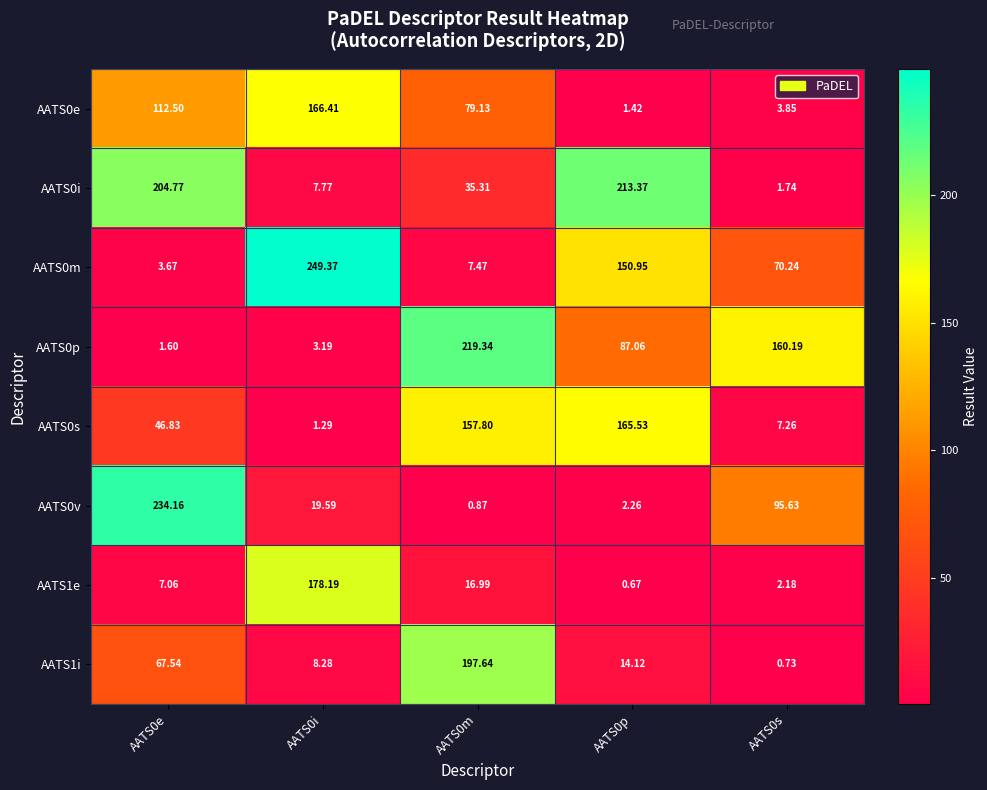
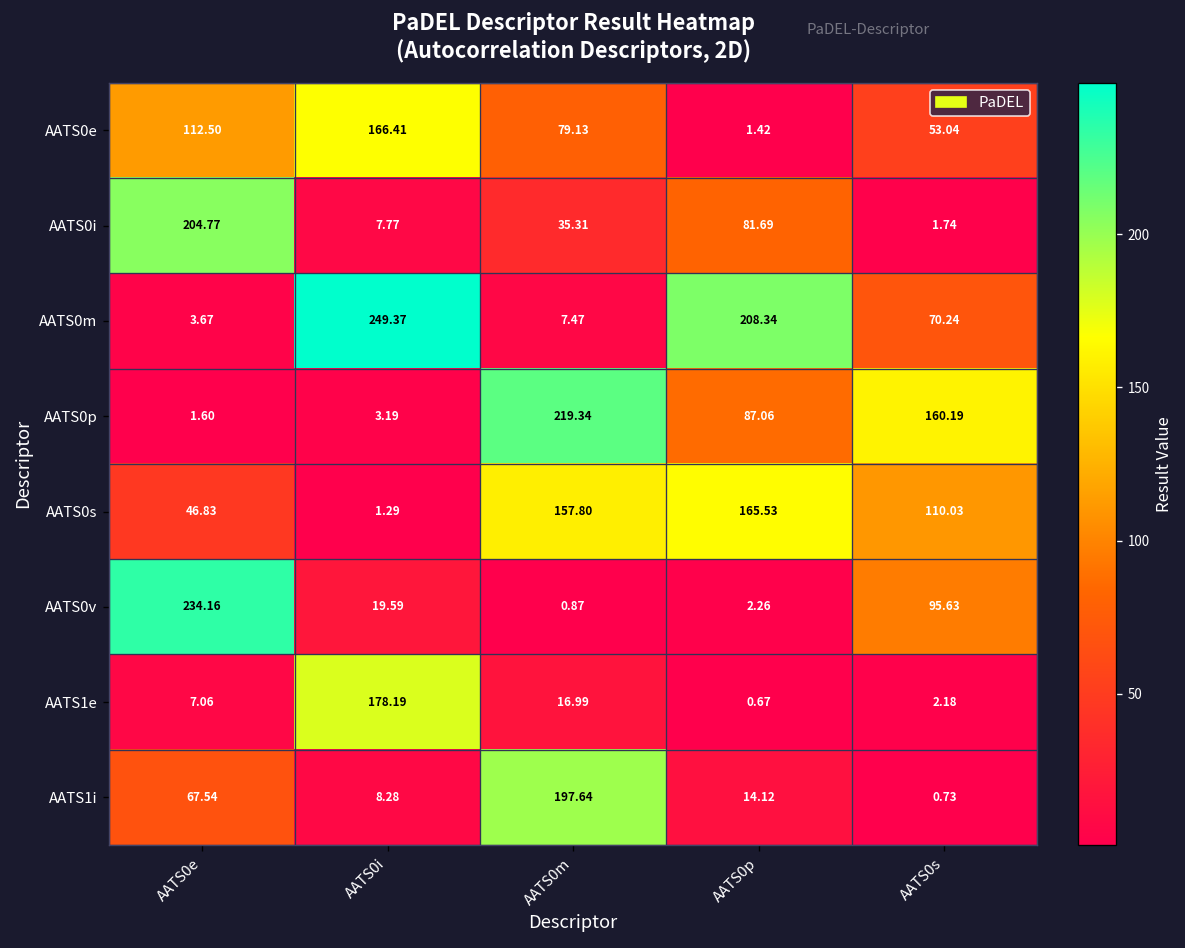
AATS0e, AATS0s: 3.85 -> 53.04
AATS0i, AATS0p: 213.37 -> 81.69
AATS0m, AATS0p: 150.95 -> 208.34
AATS0s, AATS0s: 7.26 -> 110.03
